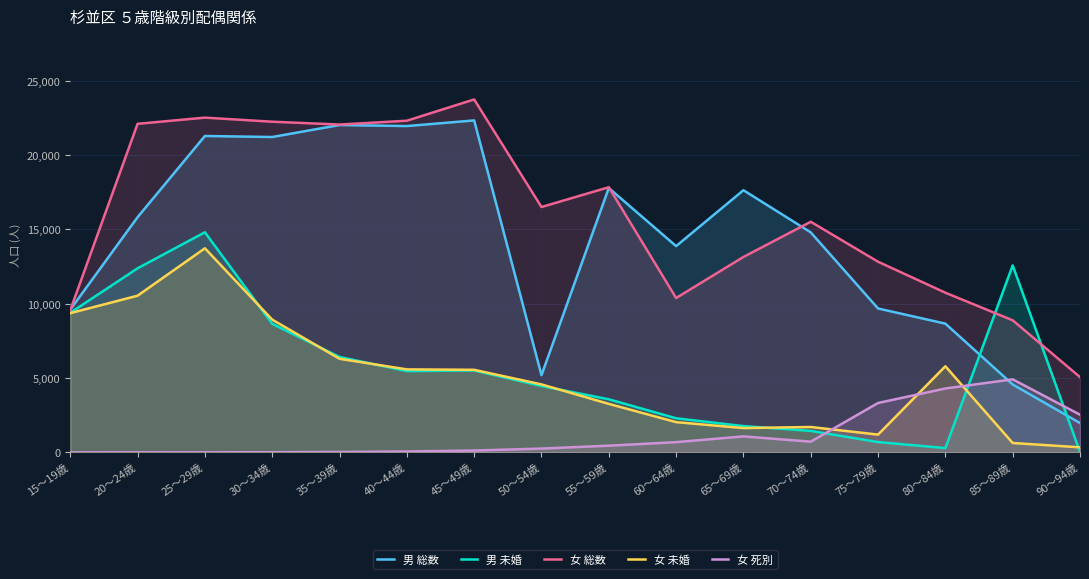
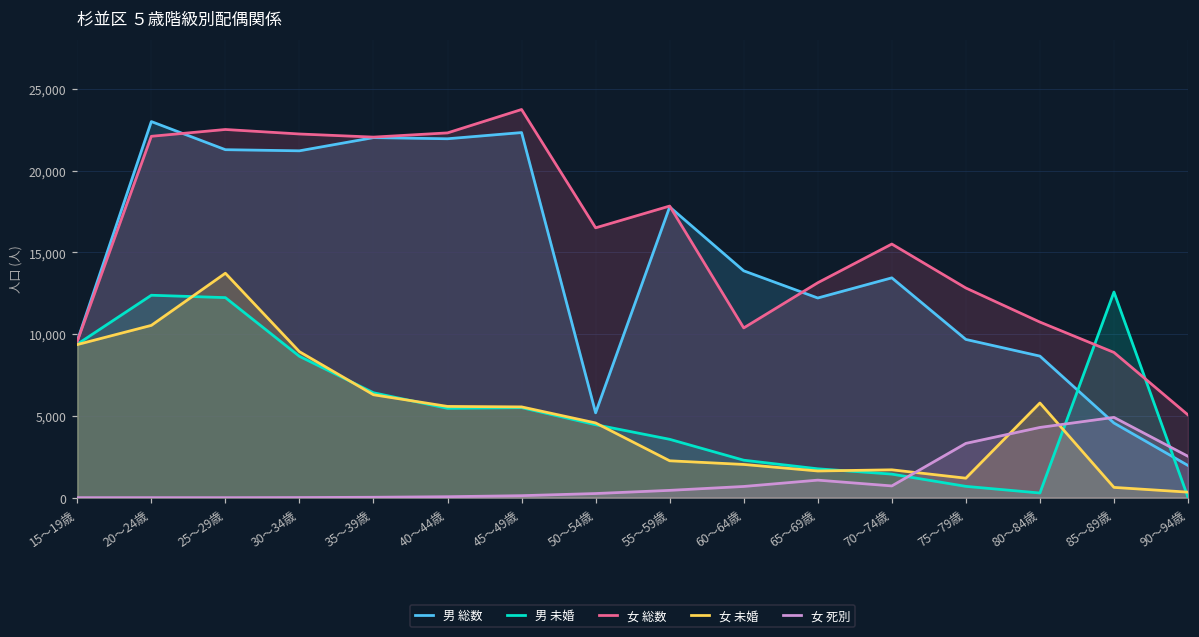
男 総数, 20～24歳: 15,800 -> 23,000
男 未婚, 25～29歳: 14,800 -> 12,200
女 未婚, 55～59歳: 3,300 -> 2,300
男 総数, 65～69歳: 17,600 -> 12,200
男 総数, 70～74歳: 14,800 -> 13,400
